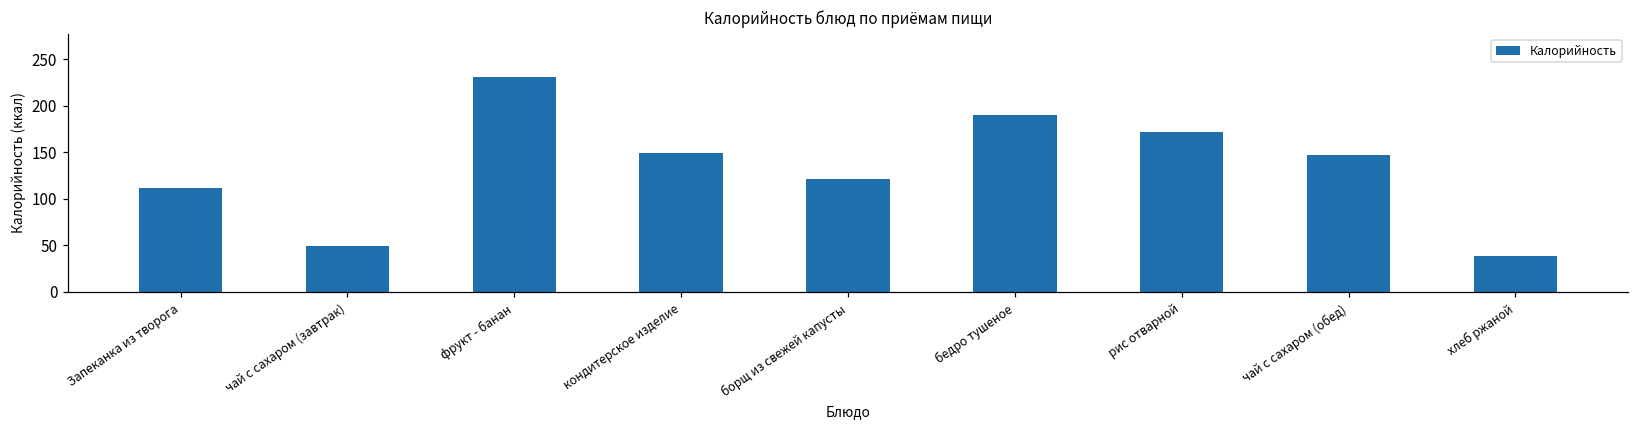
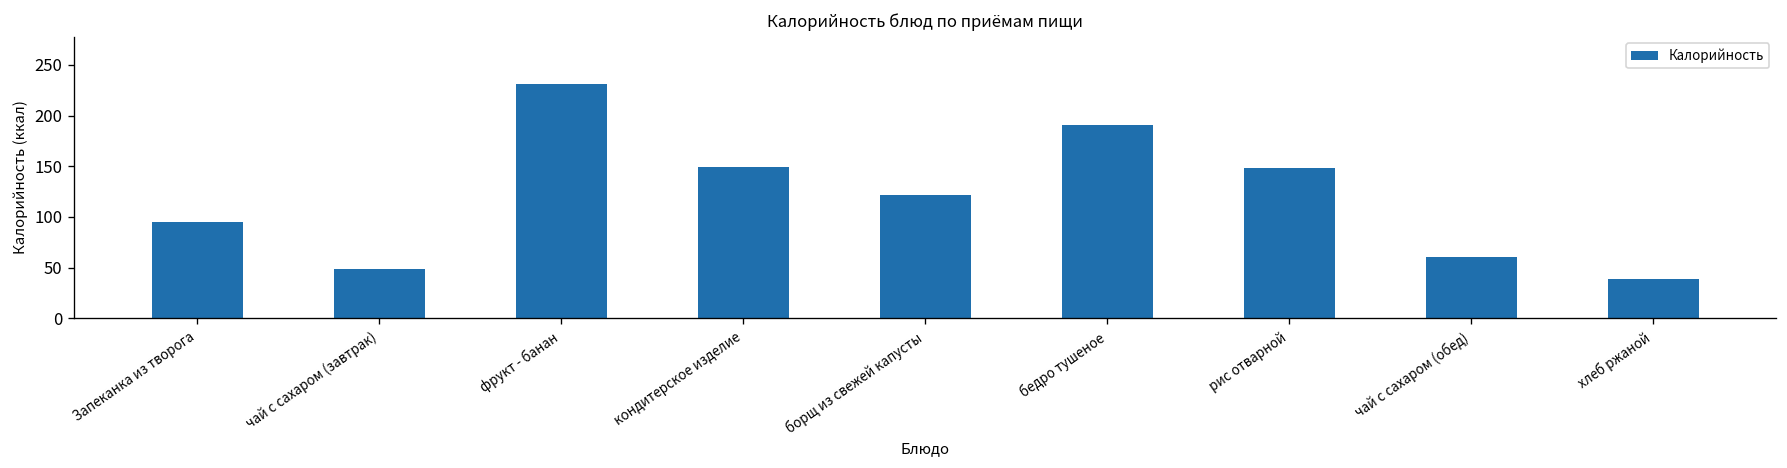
Запеканка из творога: 110 -> 100
рис отварной: 170 -> 150
чай с сахаром (обед): 150 -> 60
